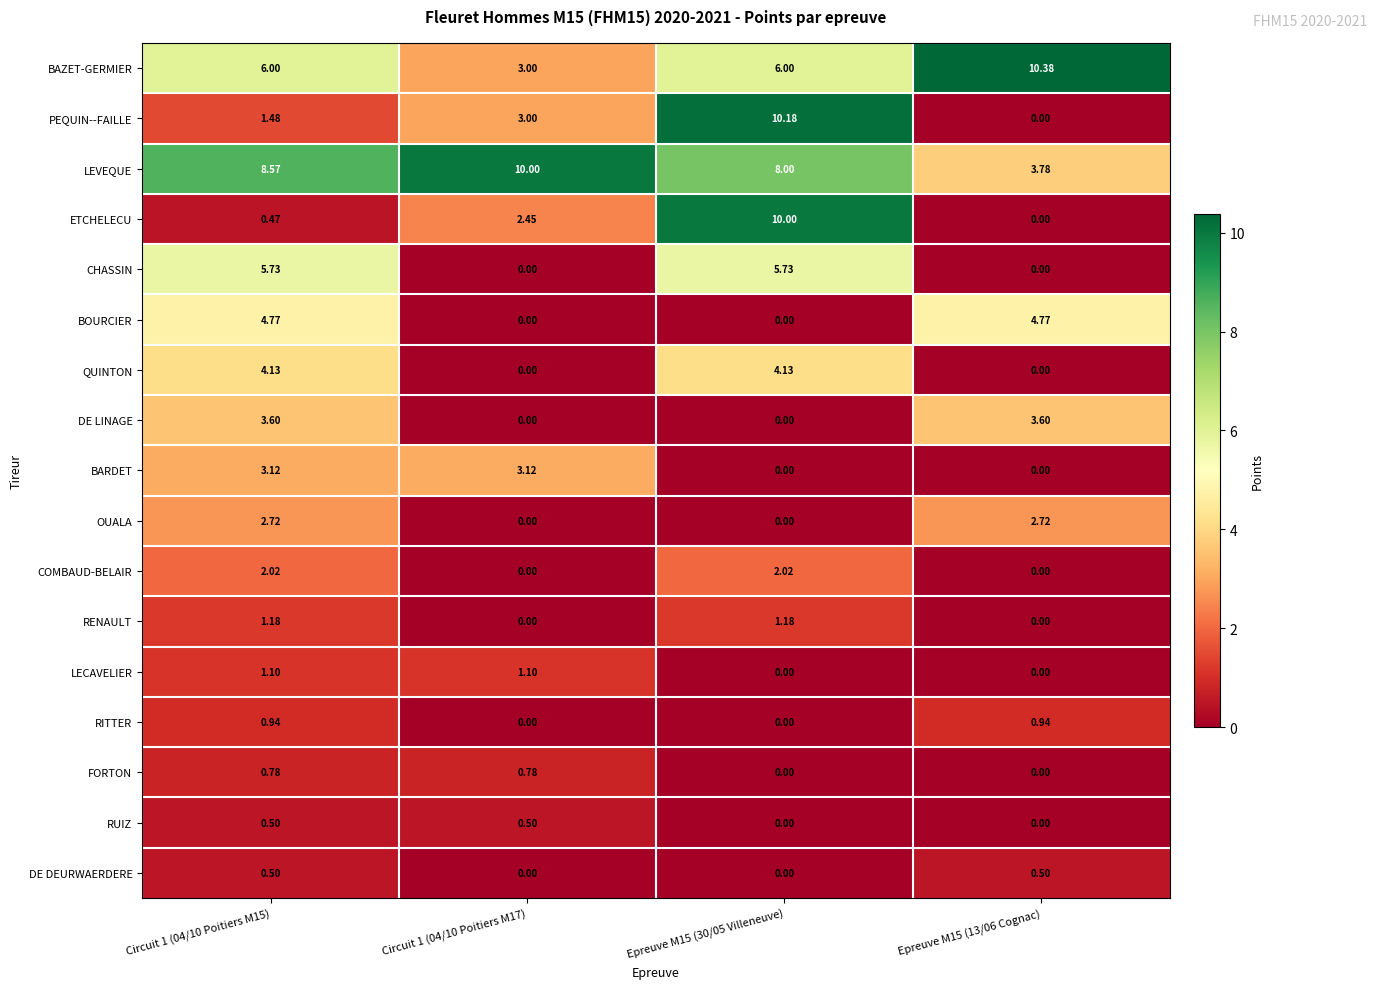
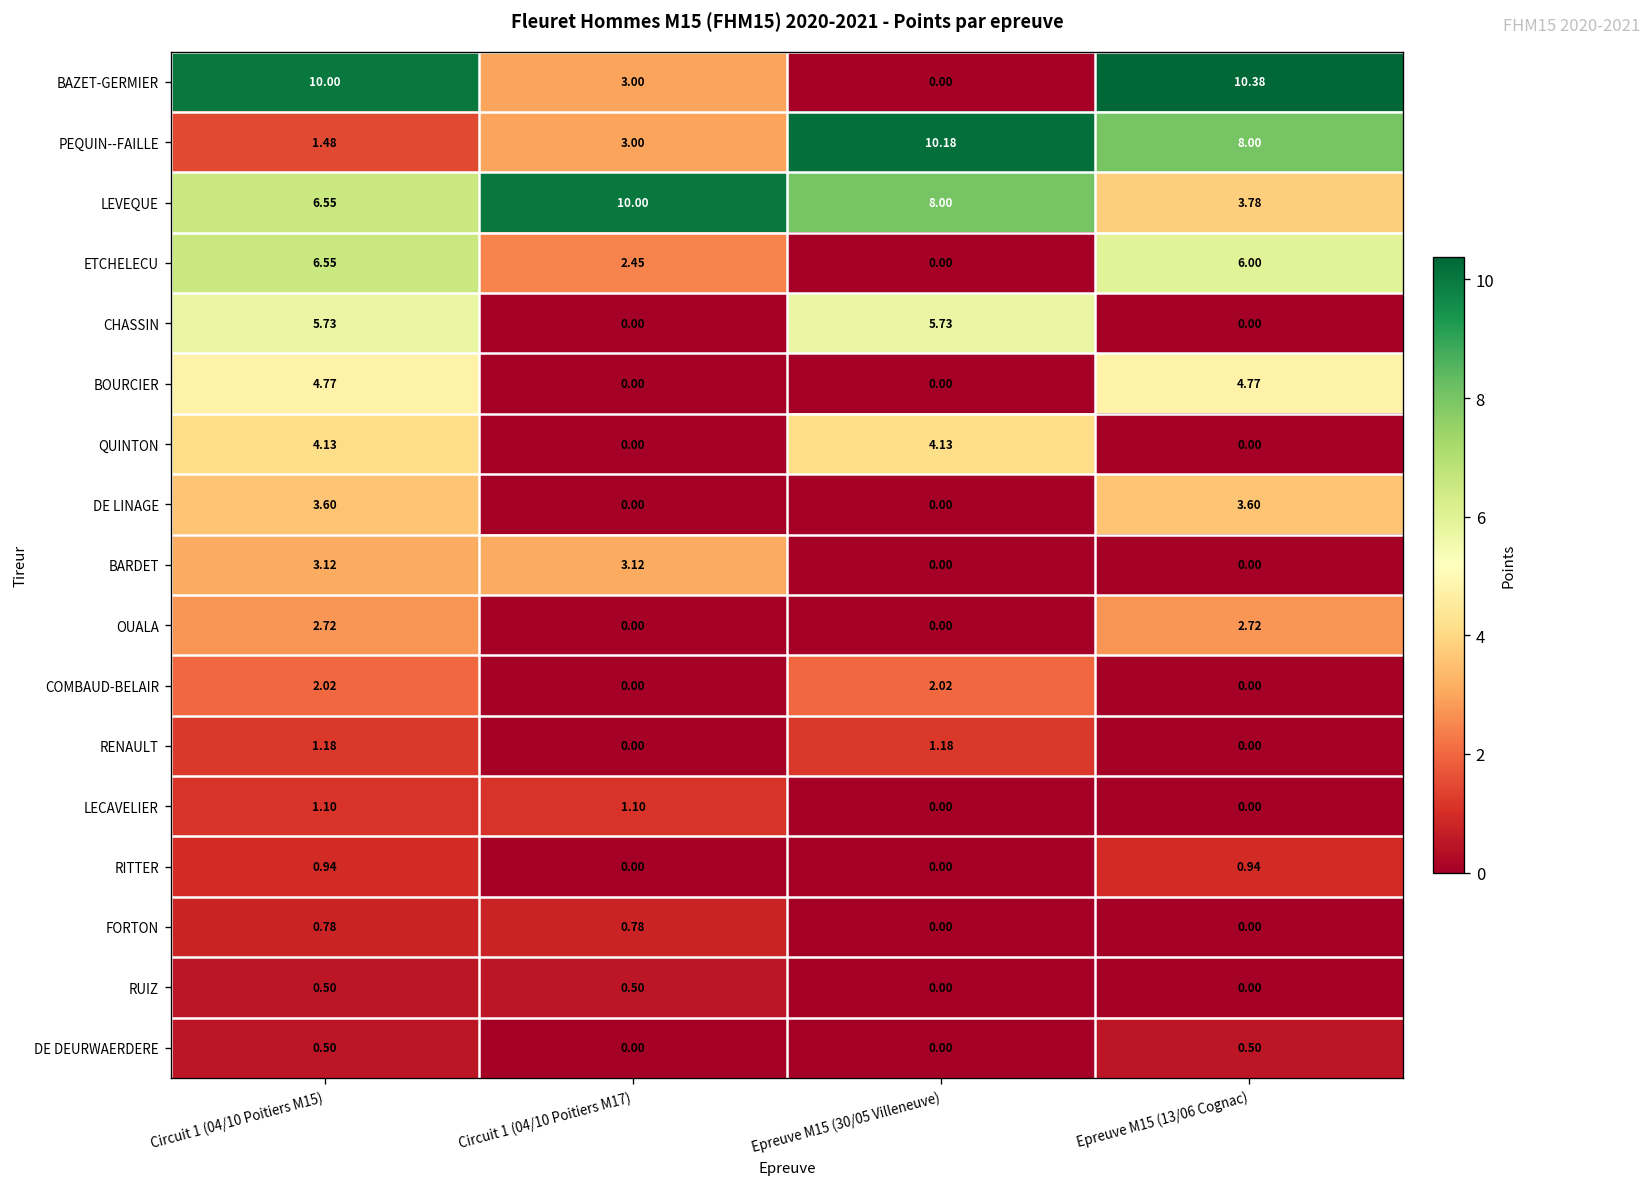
BAZET-GERMIER, Circuit 1 (04/10 Poitiers M15): 6.00 -> 10.00
BAZET-GERMIER, Epreuve M15 (30/05 Villeneuve): 6.00 -> 0.00
PEQUIN--FAILLE, Epreuve M15 (13/06 Cognac): 0.00 -> 8.00
LEVEQUE, Circuit 1 (04/10 Poitiers M15): 8.57 -> 6.55
ETCHELECU, Circuit 1 (04/10 Poitiers M15): 0.47 -> 6.55
ETCHELECU, Epreuve M15 (30/05 Villeneuve): 10.00 -> 0.00
ETCHELECU, Epreuve M15 (13/06 Cognac): 0.00 -> 6.00
